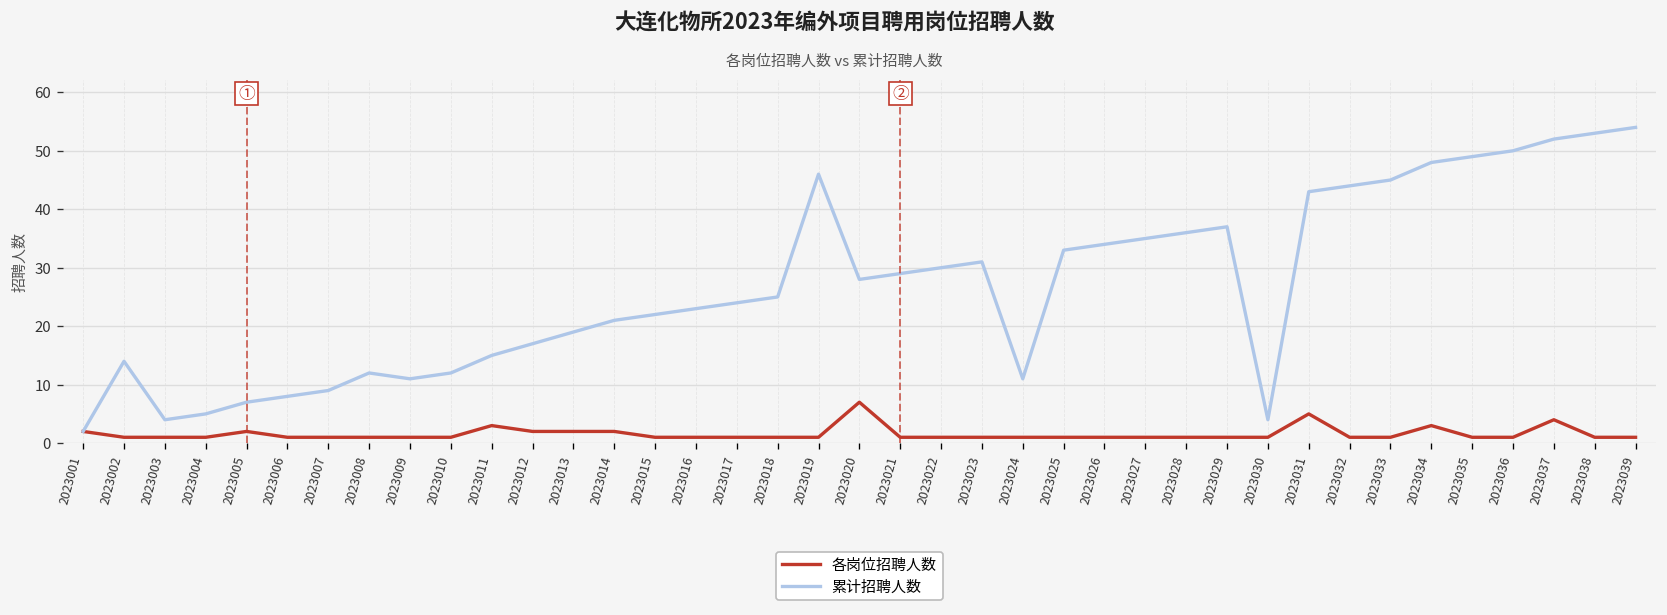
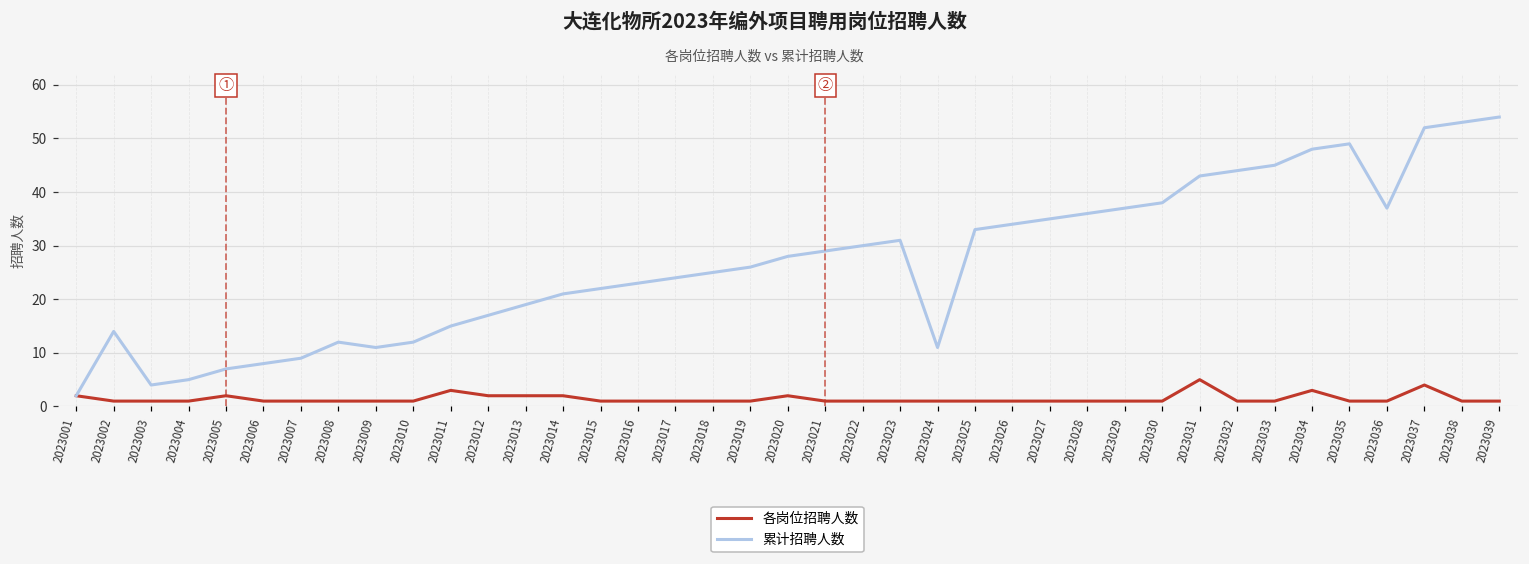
累计招聘人数, 2023019: 46 -> 26
各岗位招聘人数, 2023020: 7 -> 2
累计招聘人数, 2023030: 4 -> 38
累计招聘人数, 2023036: 50 -> 37
